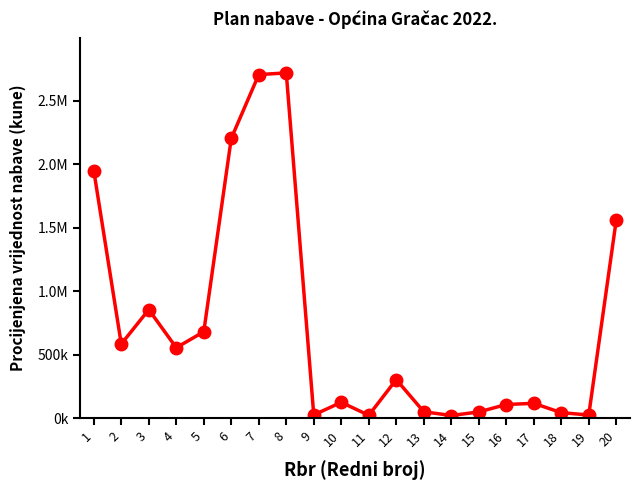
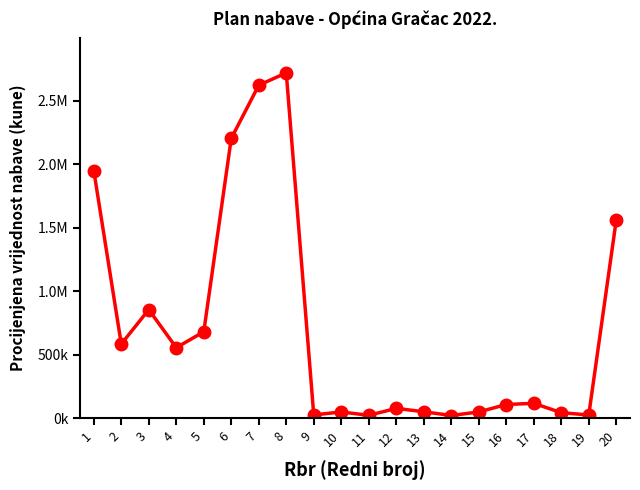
7: 2710000 -> 2620000
10: 120000 -> 50000
12: 300000 -> 80000
